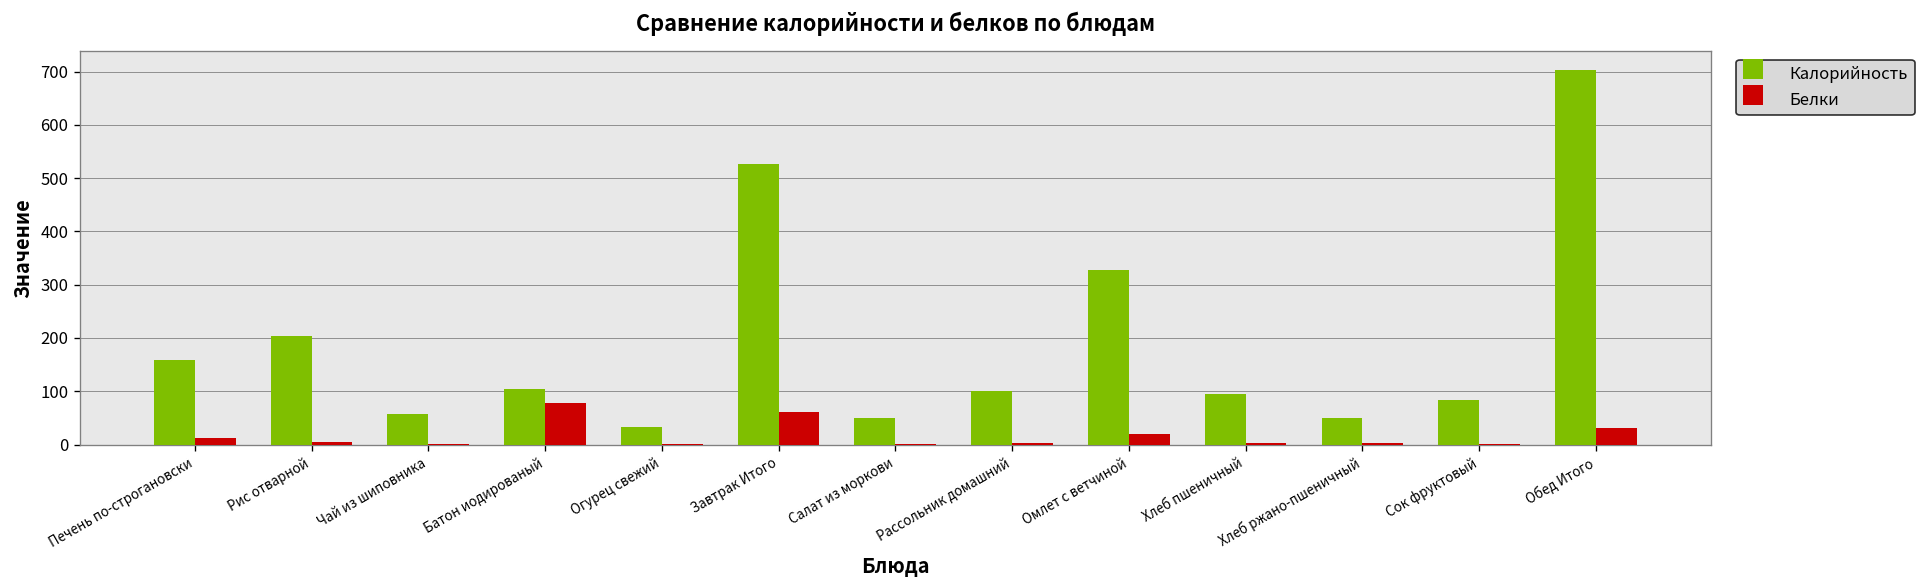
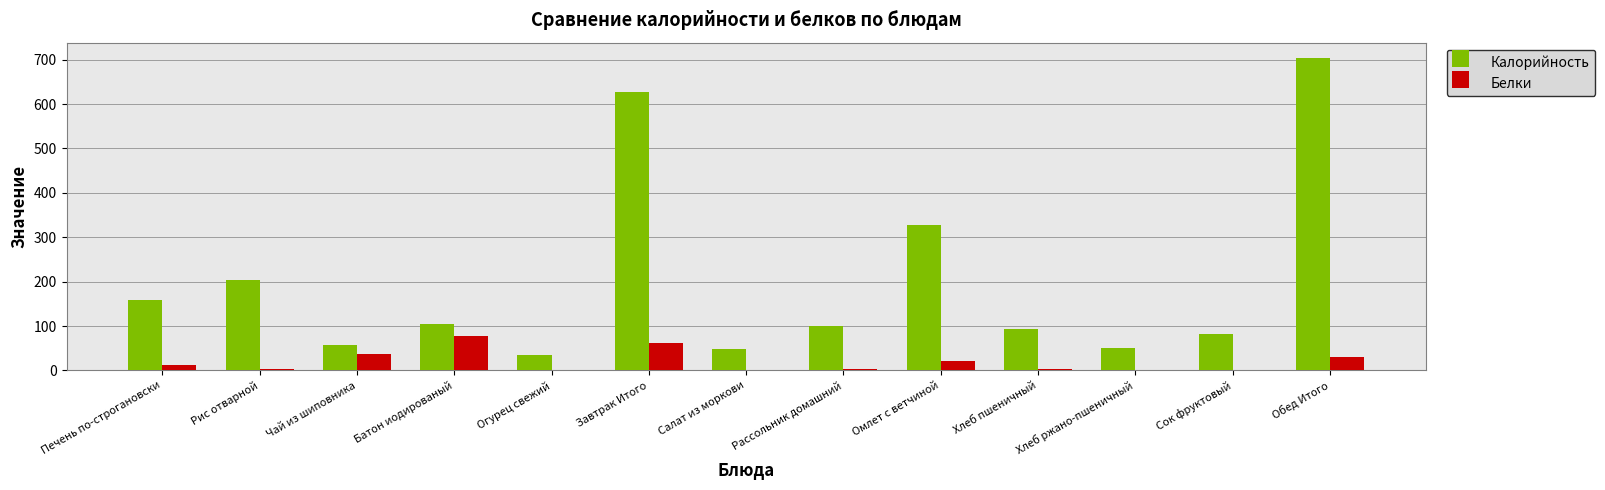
Белки, Чай из шиповника: 0 -> 40
Калорийность, Завтрак Итого: 530 -> 630
